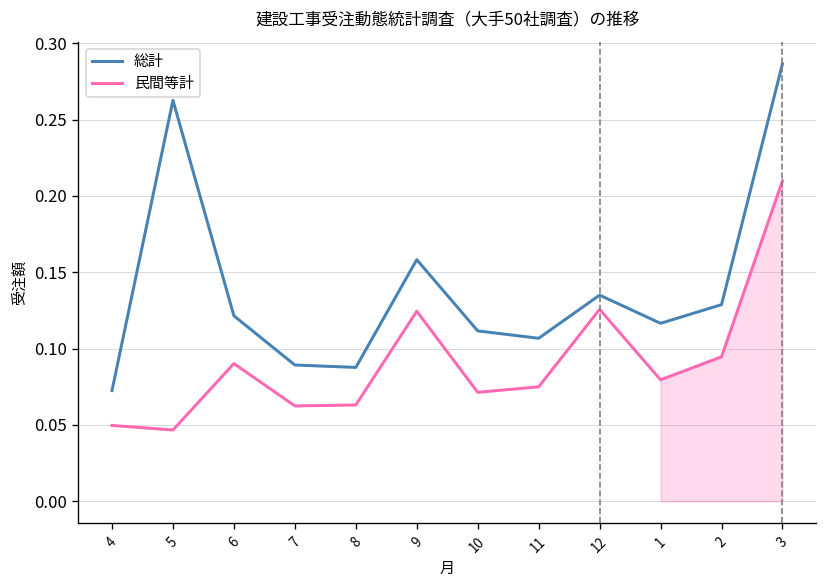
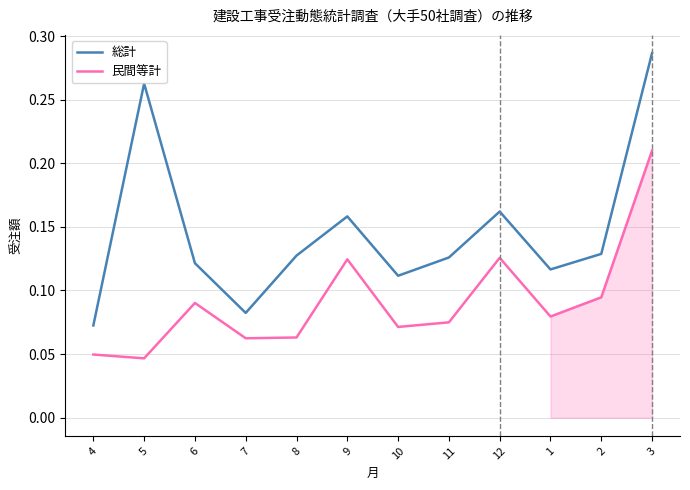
総計, 7: 0.089 -> 0.082
総計, 8: 0.088 -> 0.127
総計, 11: 0.107 -> 0.126
総計, 12: 0.135 -> 0.162
